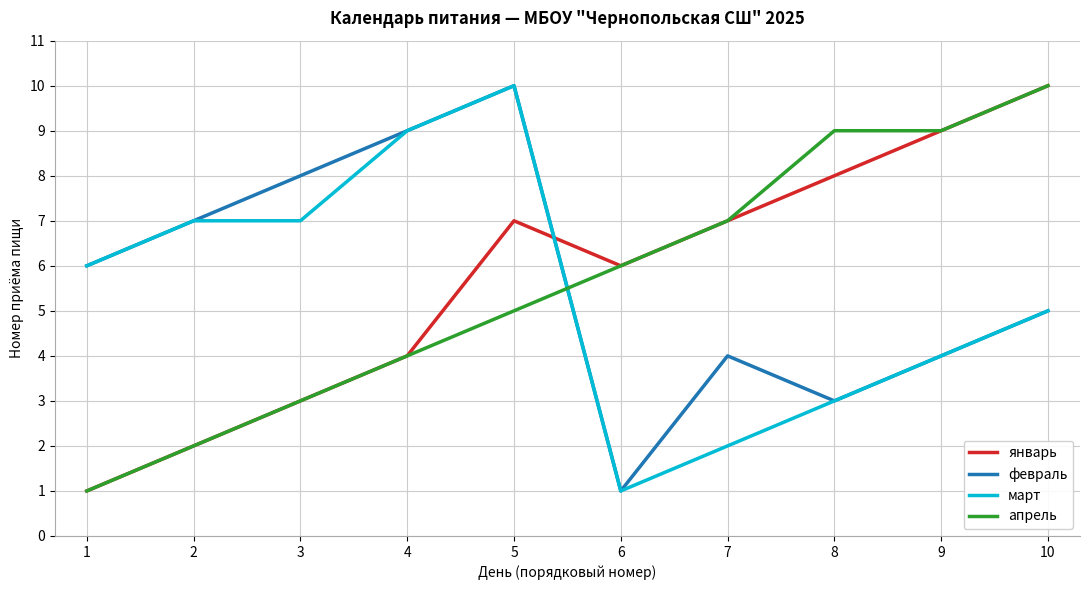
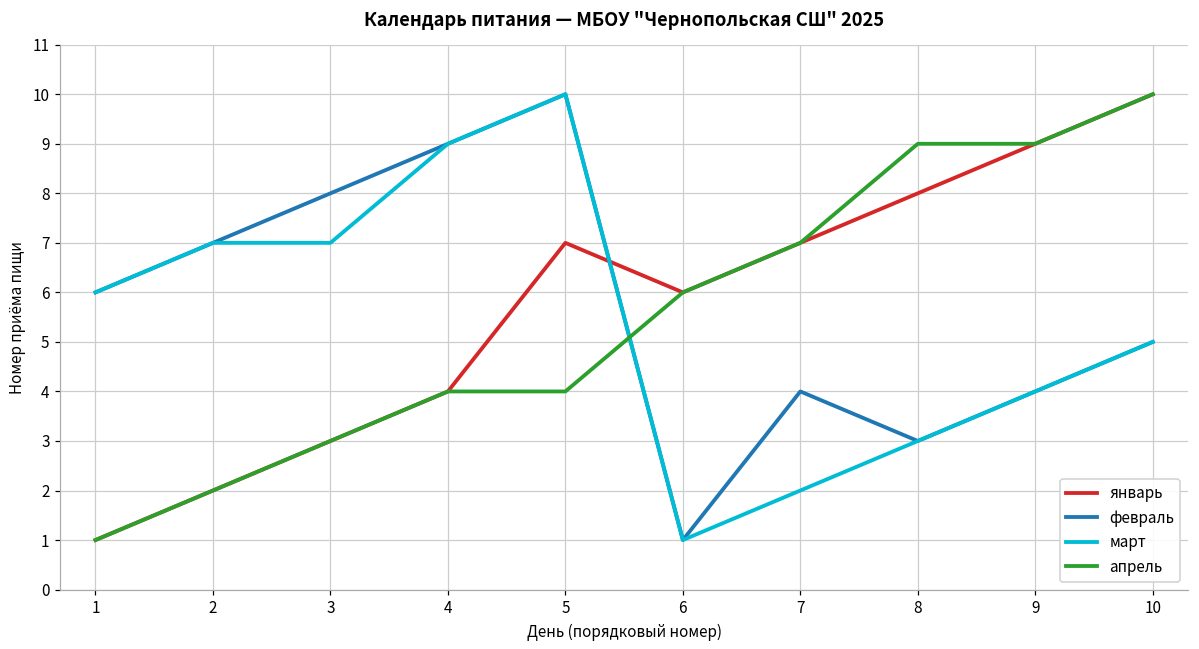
апрель, 5: 5 -> 4
